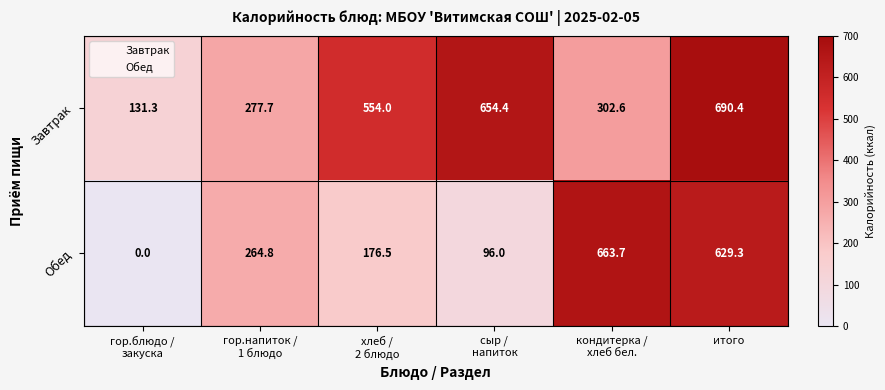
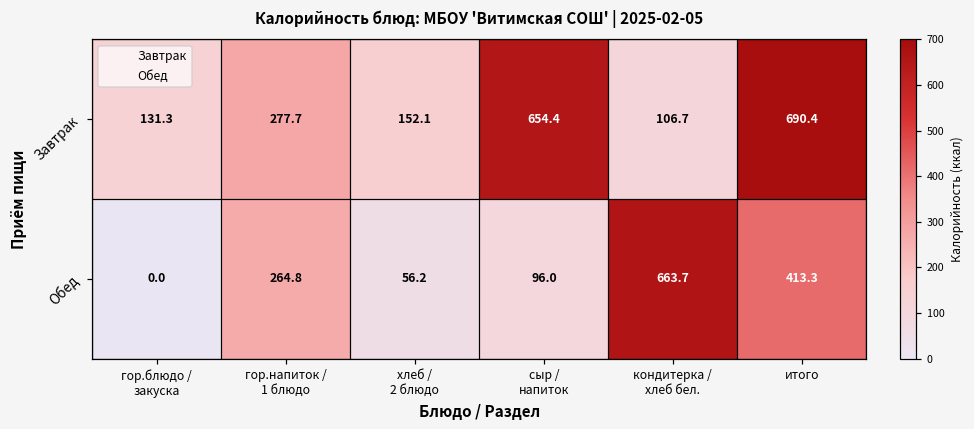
Завтрак, хлеб / 2 блюдо: 554.0 -> 152.1
Завтрак, кондитерка / хлеб бел.: 302.6 -> 106.7
Обед, хлеб / 2 блюдо: 176.5 -> 56.2
Обед, итого: 629.3 -> 413.3
